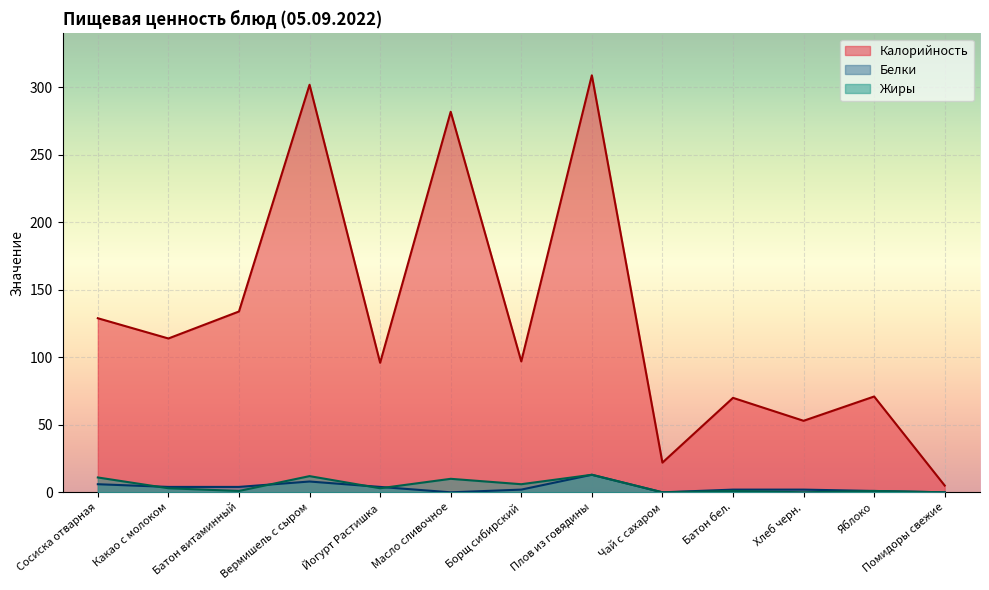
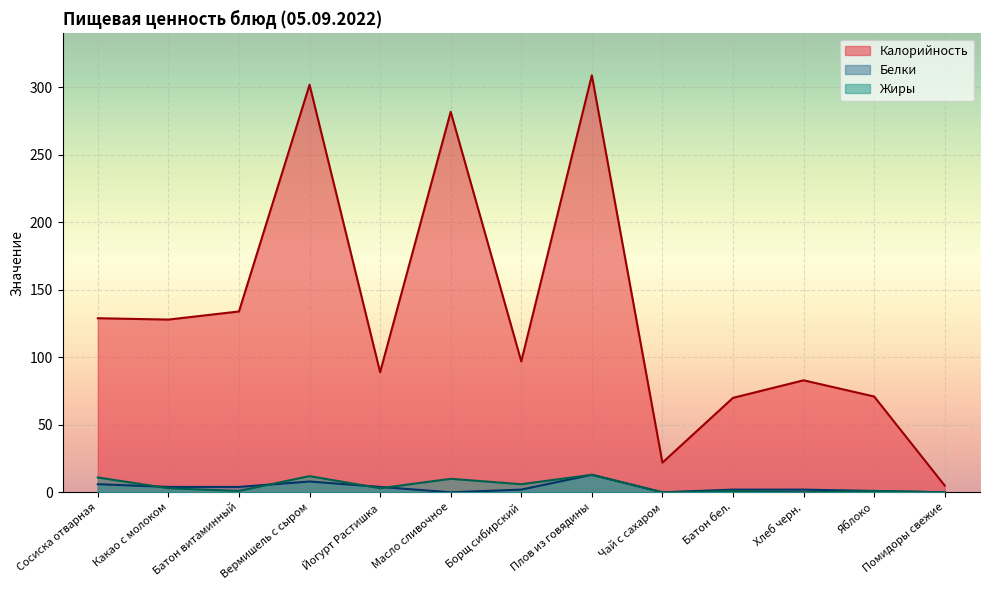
Калорийность, Какао с молоком: 114 -> 128
Калорийность, Йогурт Растишка: 96 -> 89
Калорийность, Хлеб черн.: 53 -> 83
